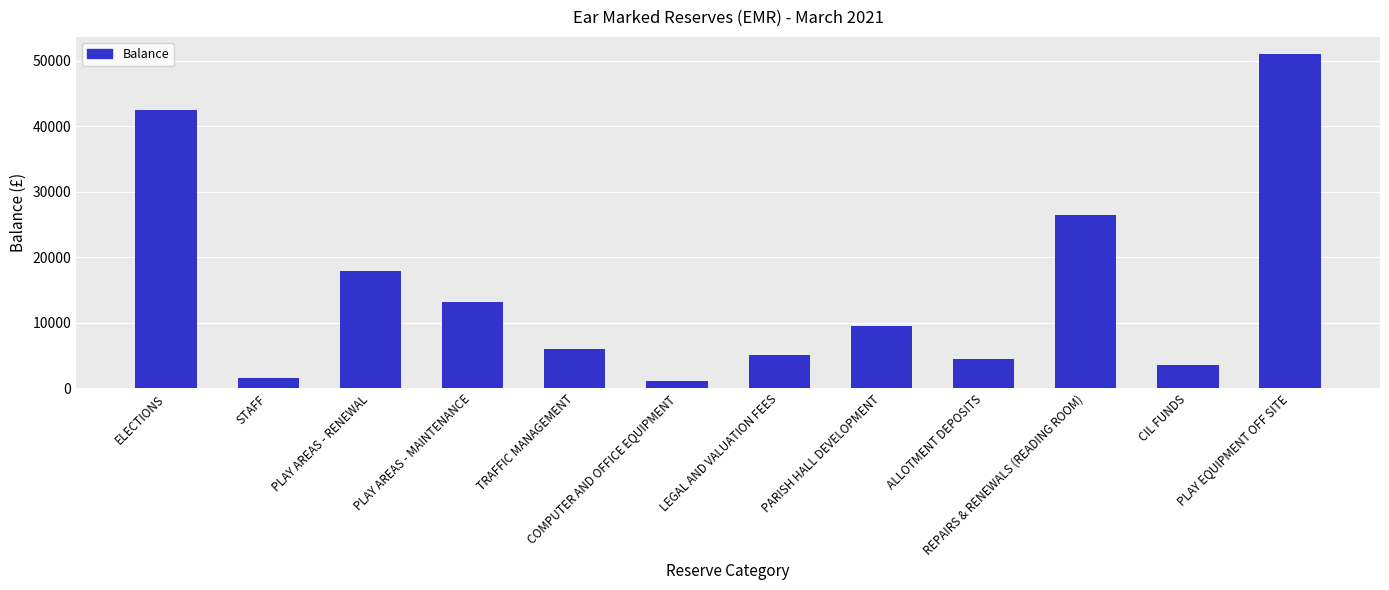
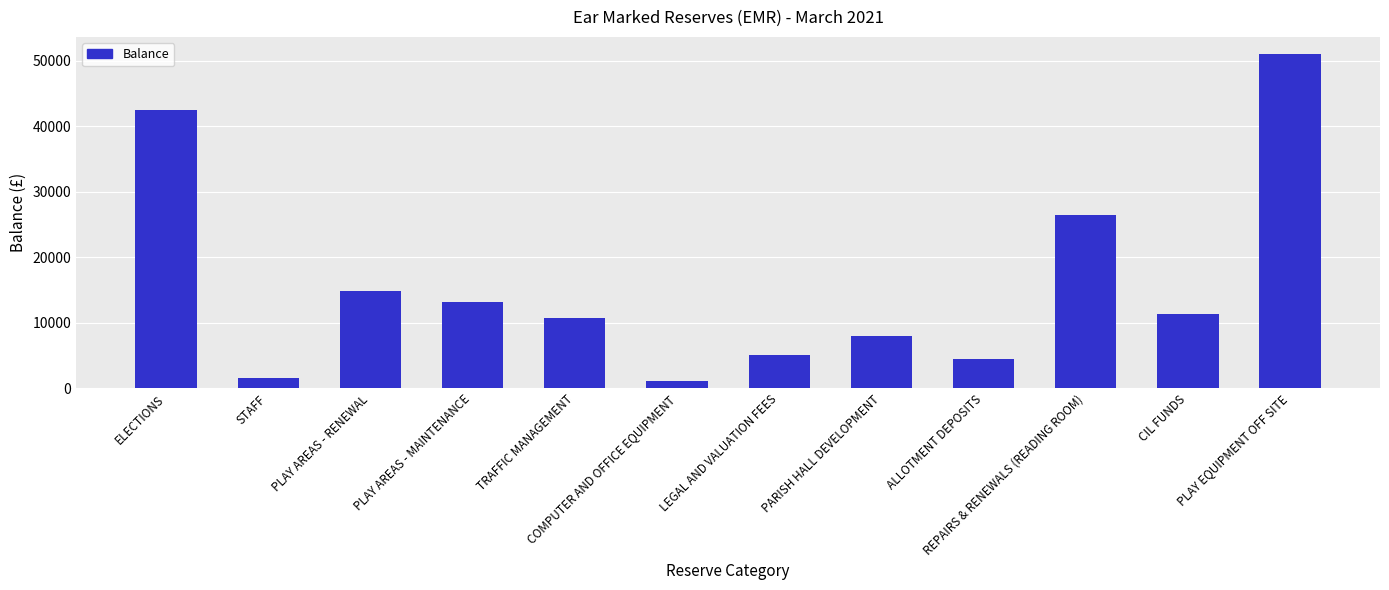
PLAY AREAS - RENEWAL: 18000 -> 15000
TRAFFIC MANAGEMENT: 6000 -> 11000
PARISH HALL DEVELOPMENT: 9000 -> 8000
CIL FUNDS: 4000 -> 11000
